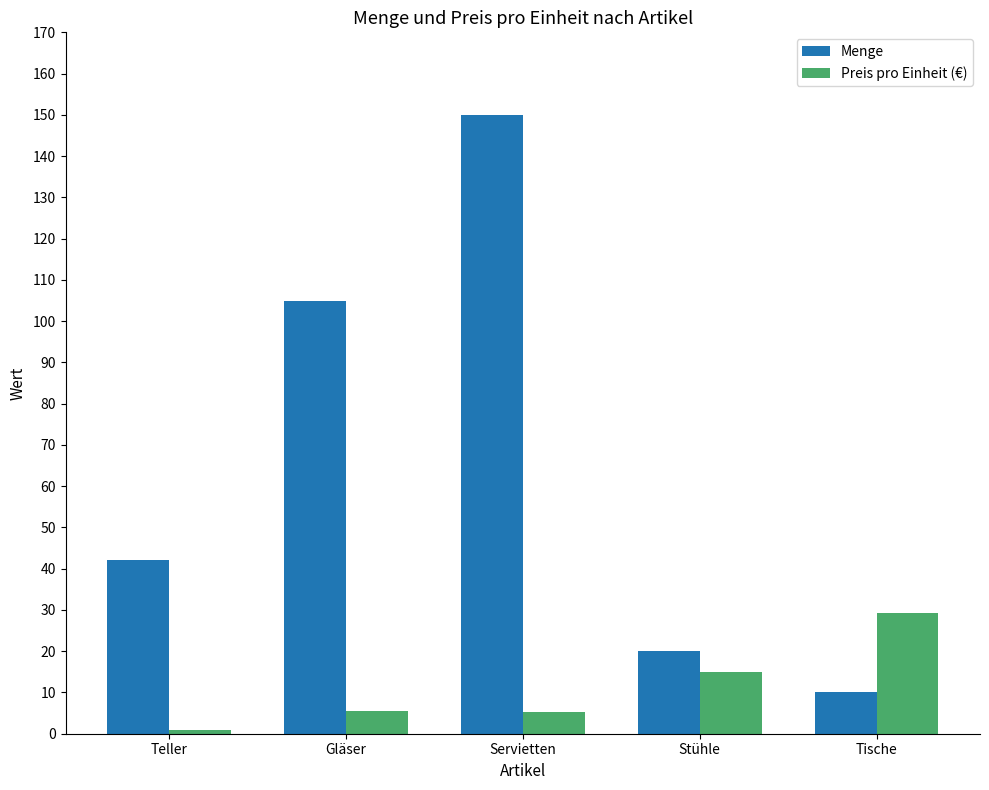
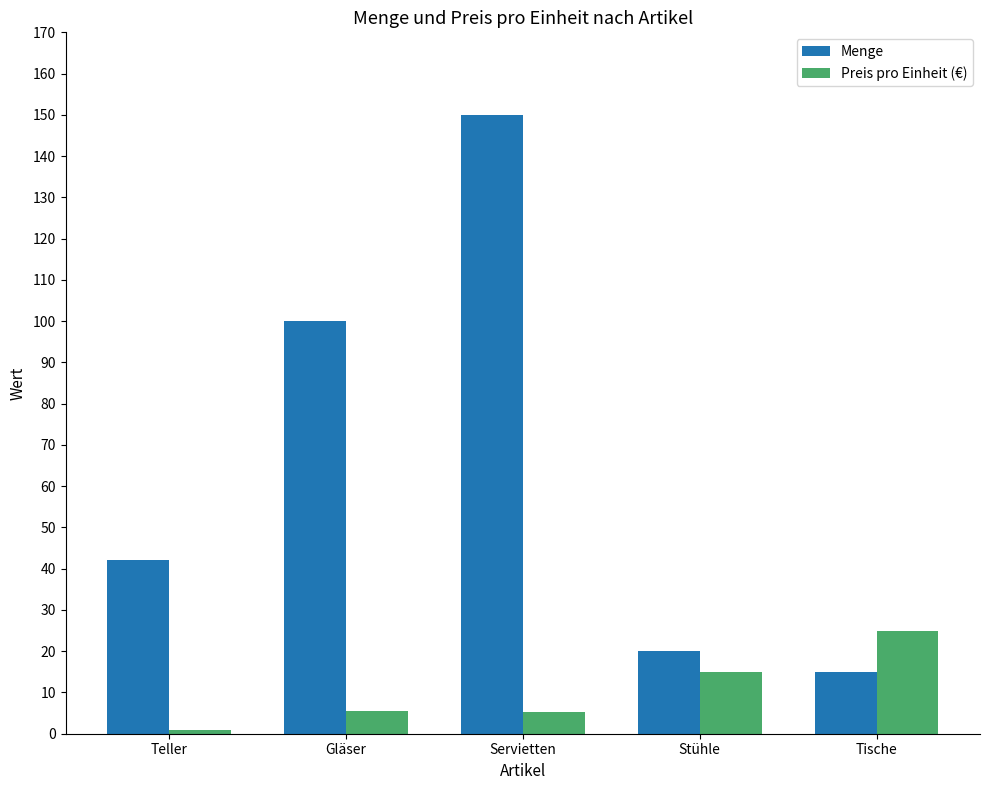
Menge, Gläser: 105 -> 100
Menge, Tische: 10 -> 15
Preis pro Einheit (€), Tische: 29 -> 25
